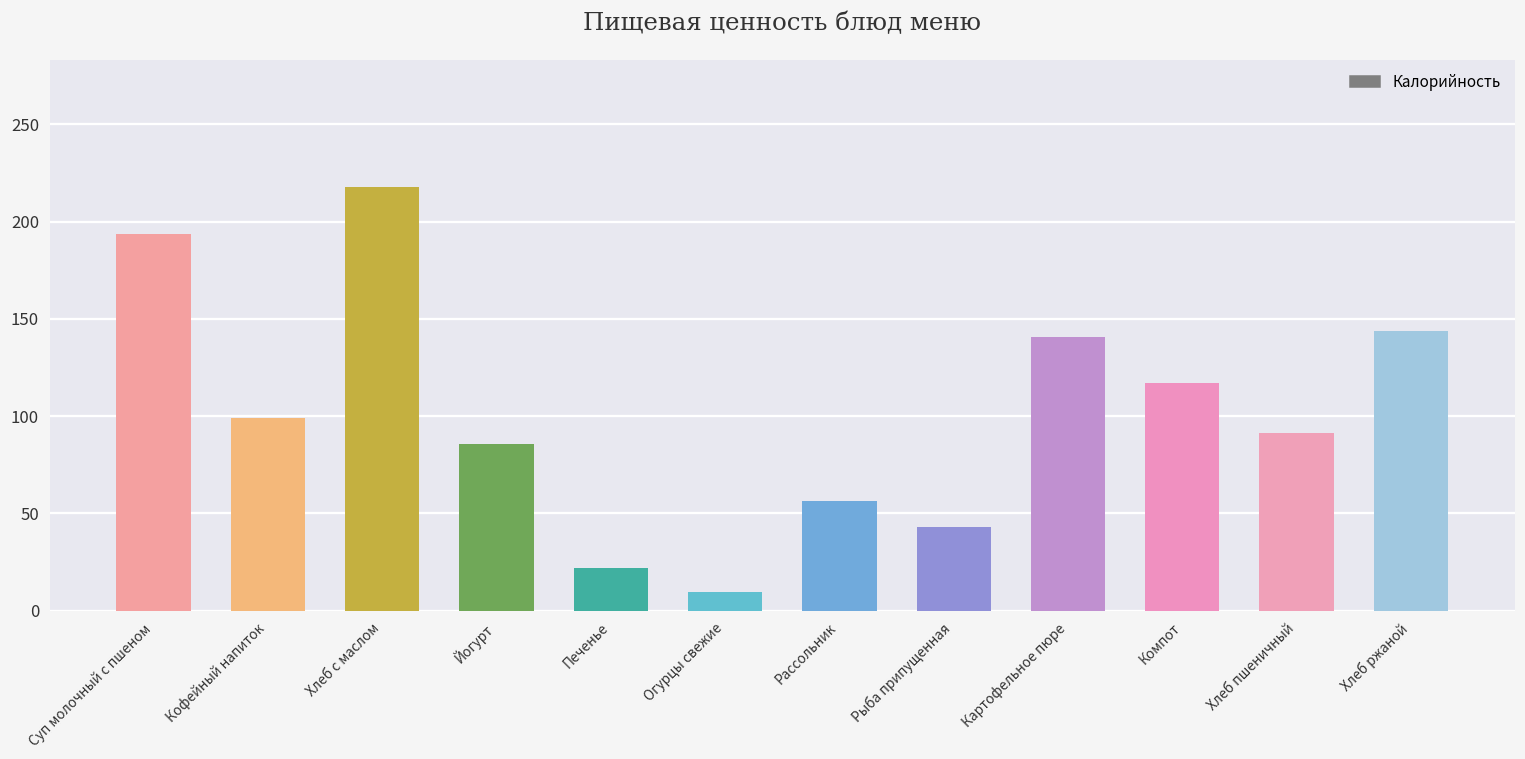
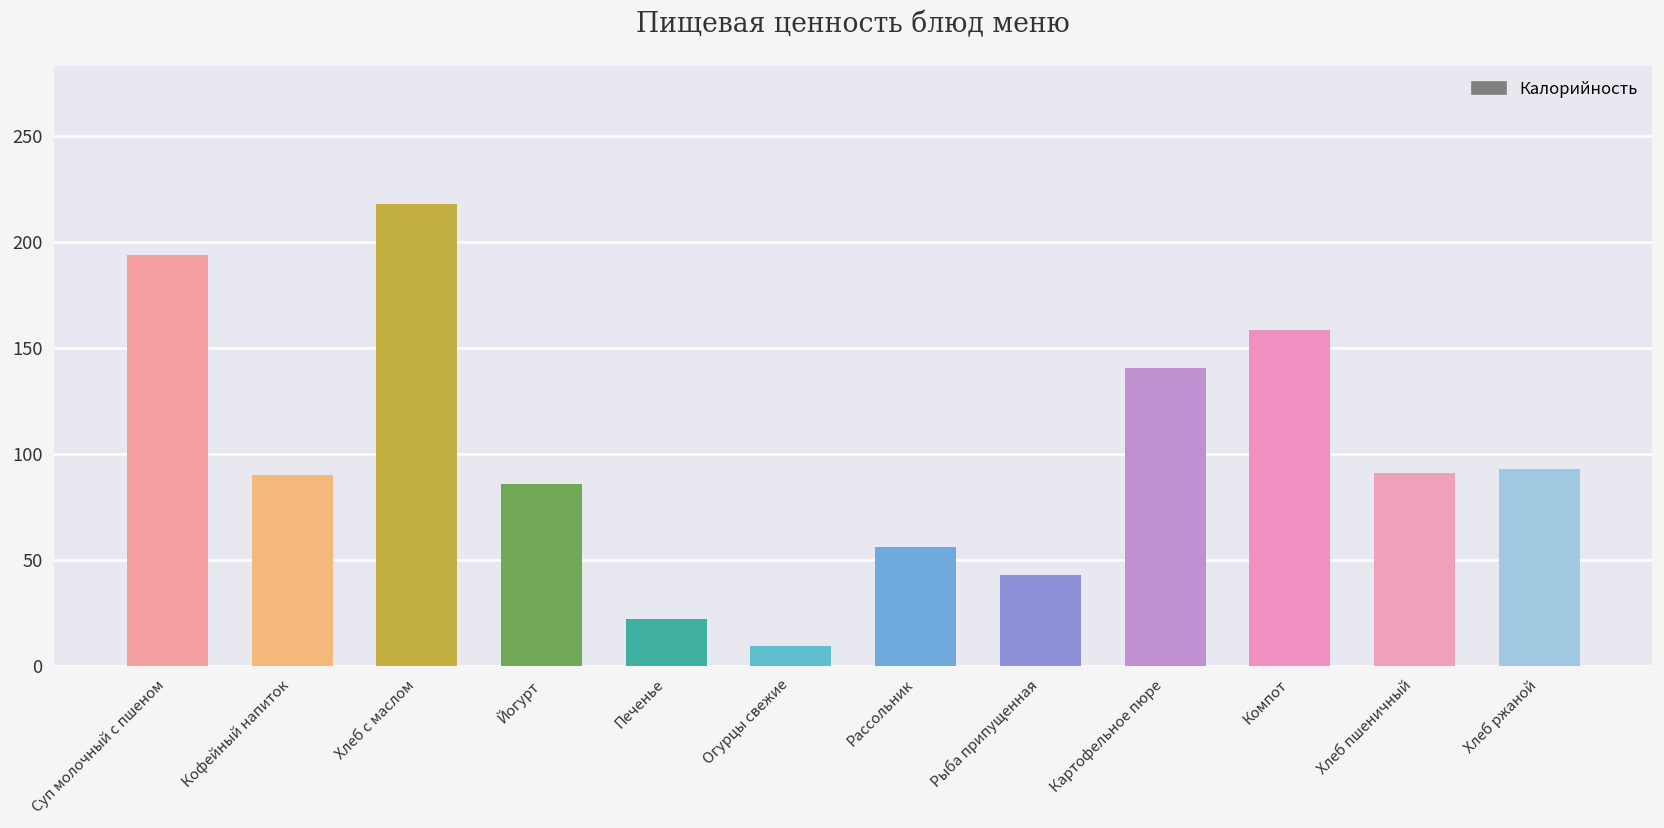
Кофейный напиток: 99 -> 90
Компот: 117 -> 158
Хлеб ржаной: 144 -> 93
